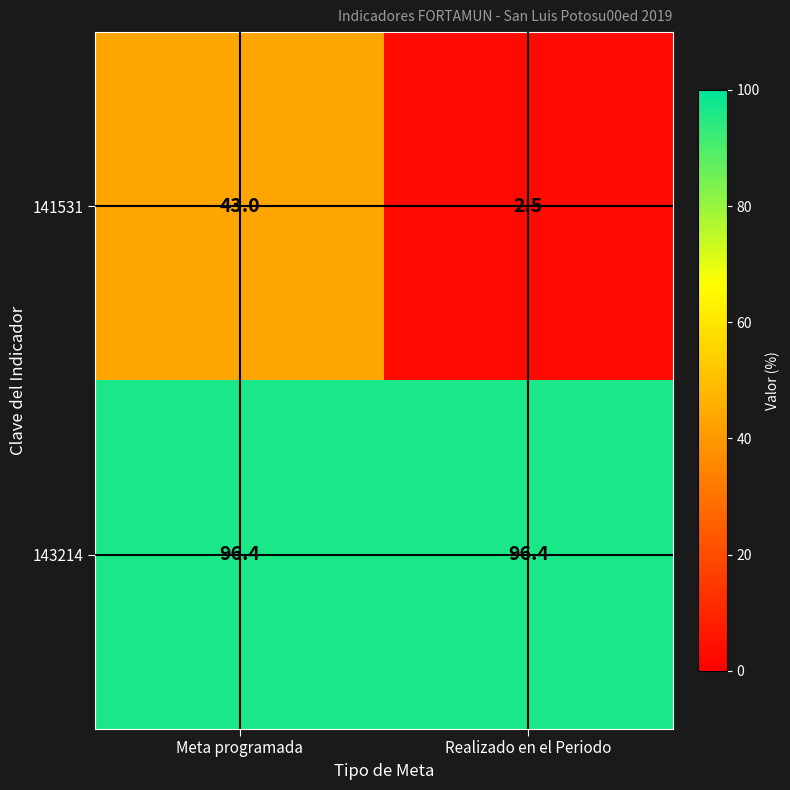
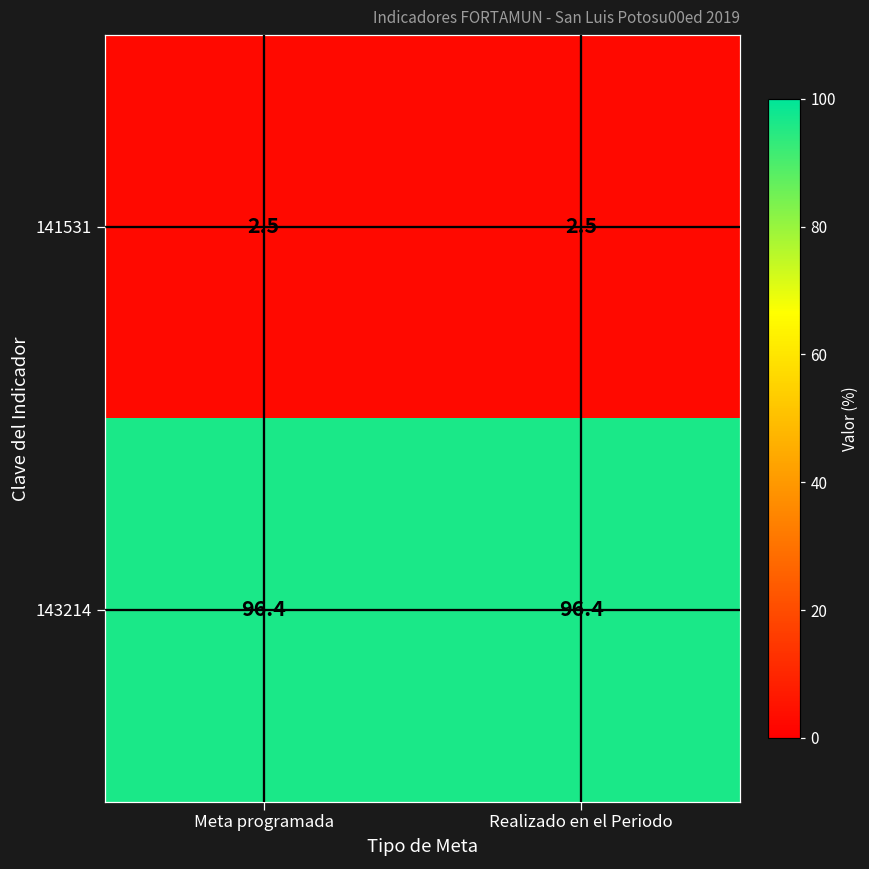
141531, Meta programada: 43.0 -> 2.5
